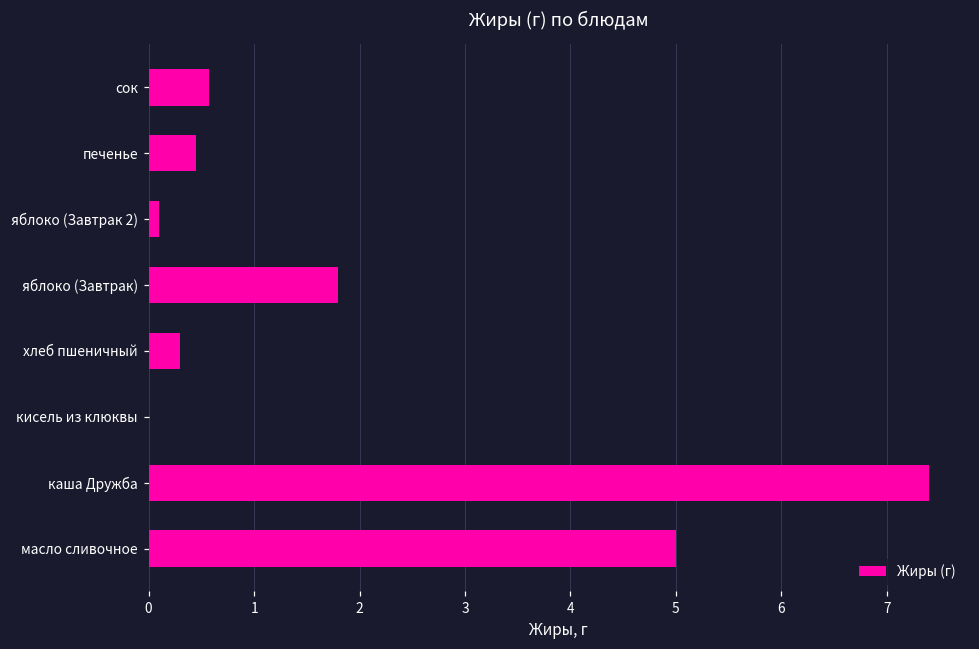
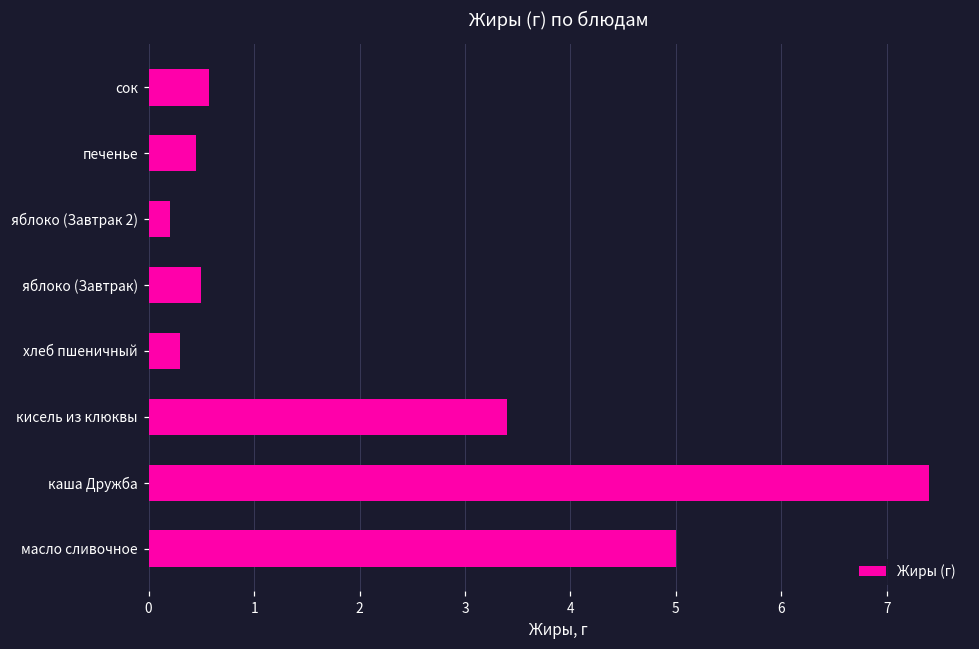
яблоко (Завтрак 2): 0.1 -> 0.2
яблоко (Завтрак): 1.8 -> 0.5
кисель из клюквы: 0.0 -> 3.4
